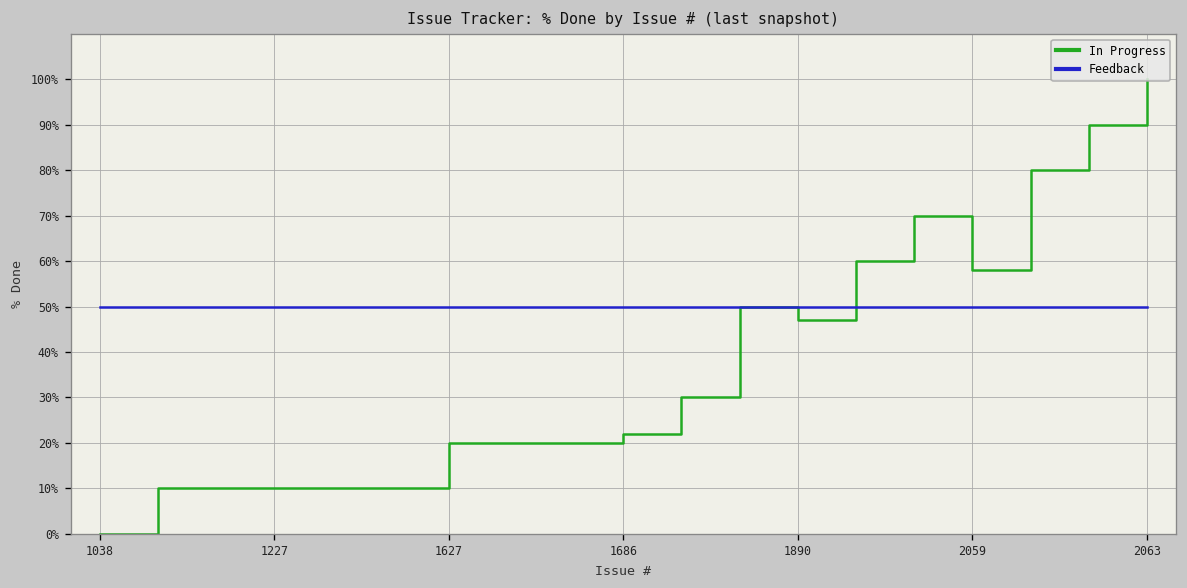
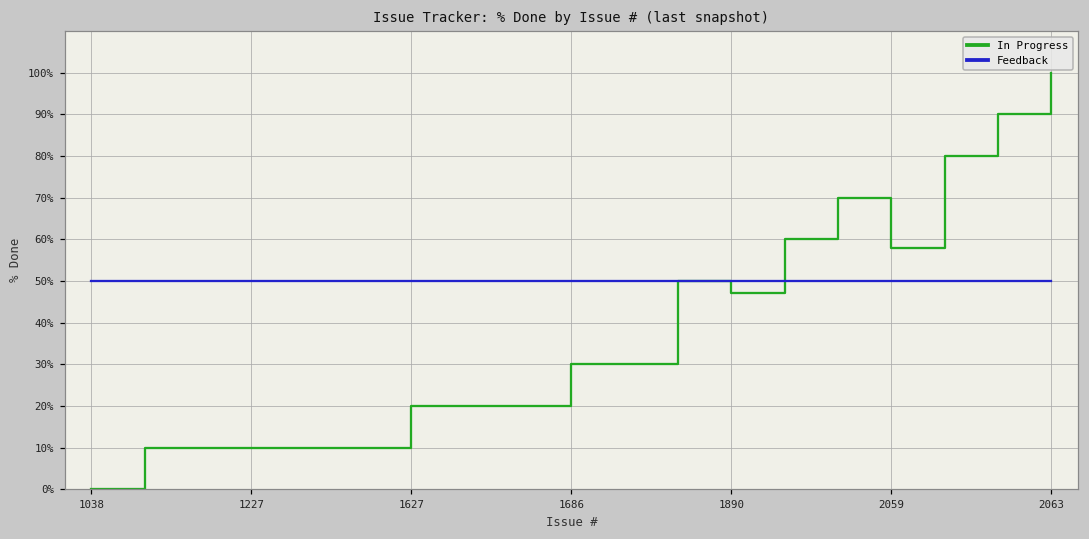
In Progress, 1686: 22% -> 30%
